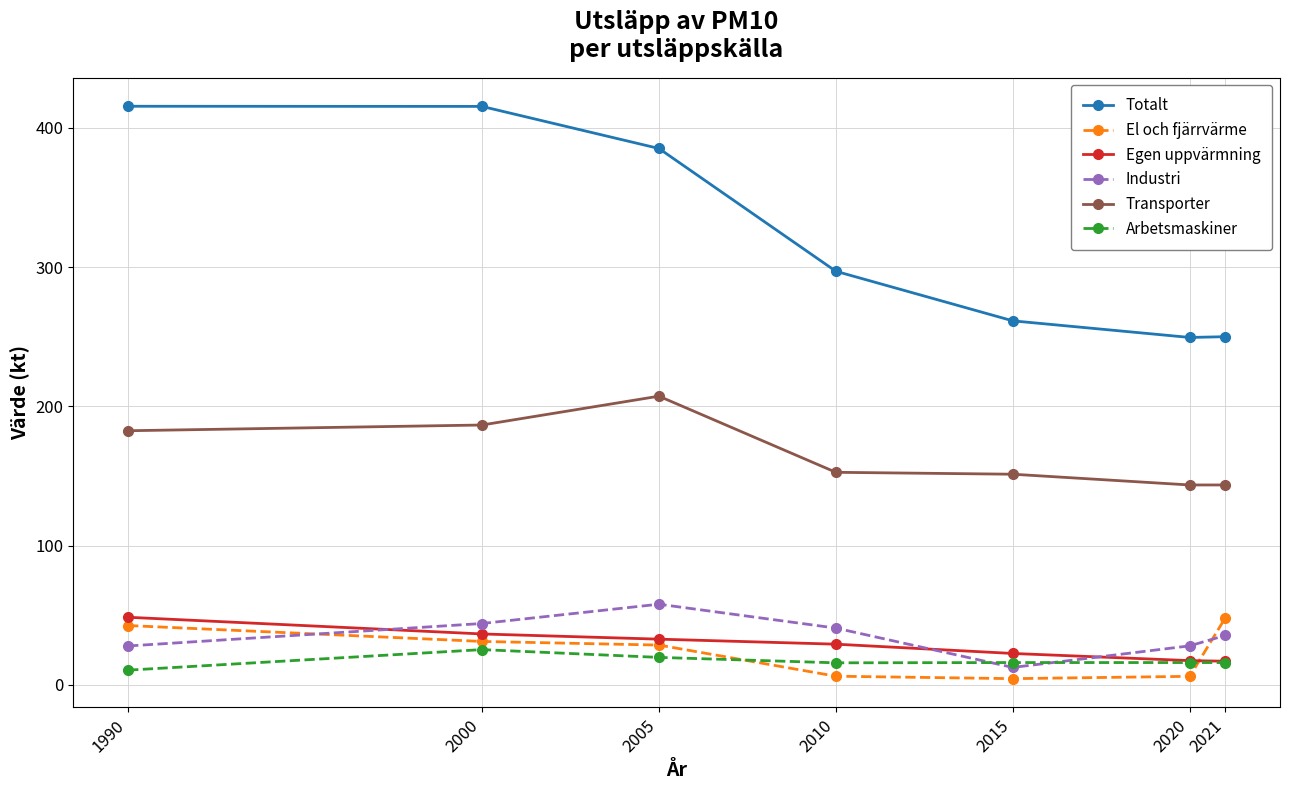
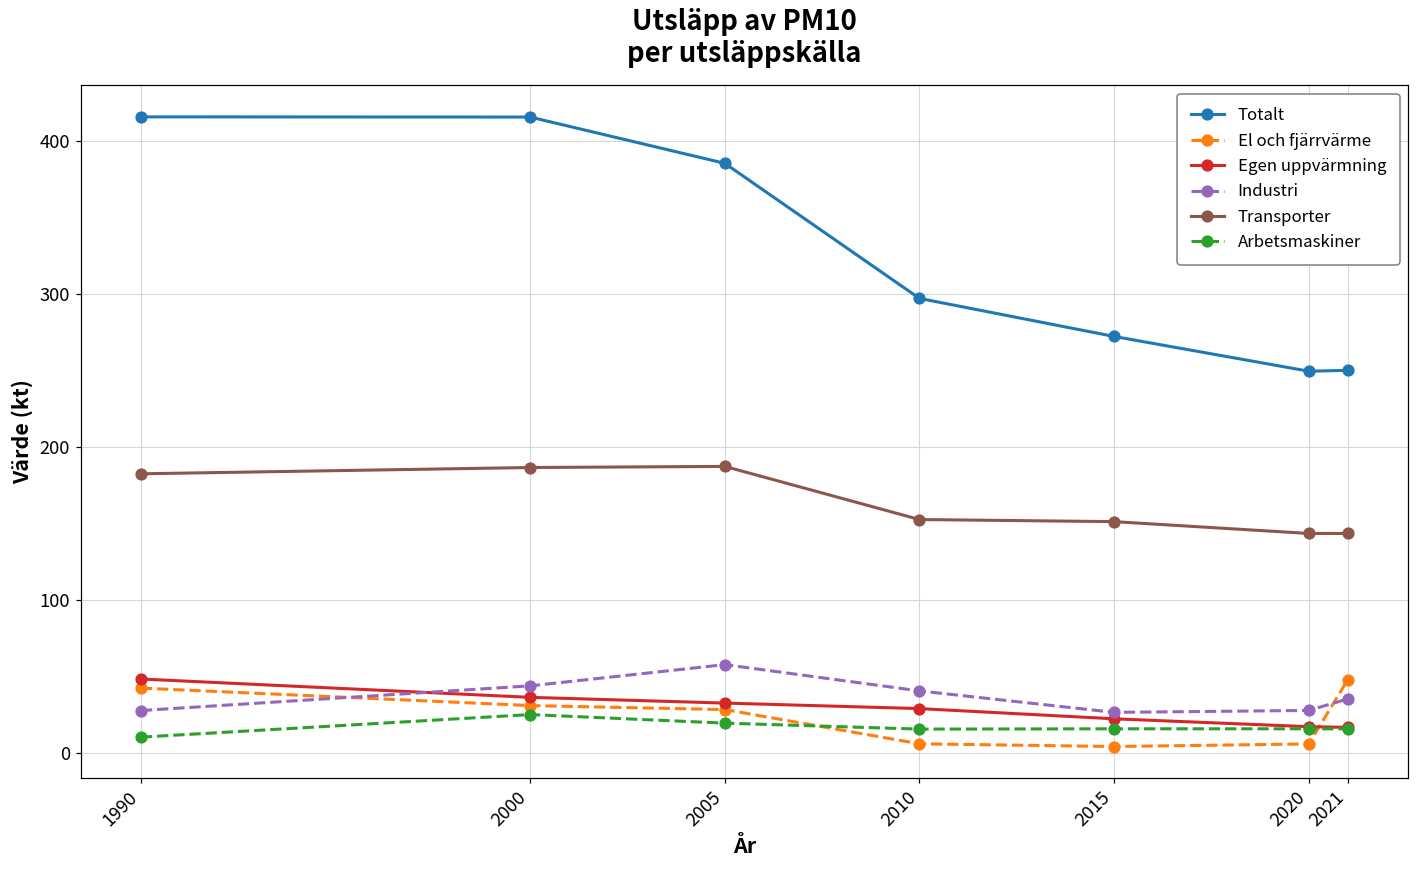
Transporter, 2005: 207 -> 187
Totalt, 2015: 261 -> 272
Industri, 2015: 13 -> 27
